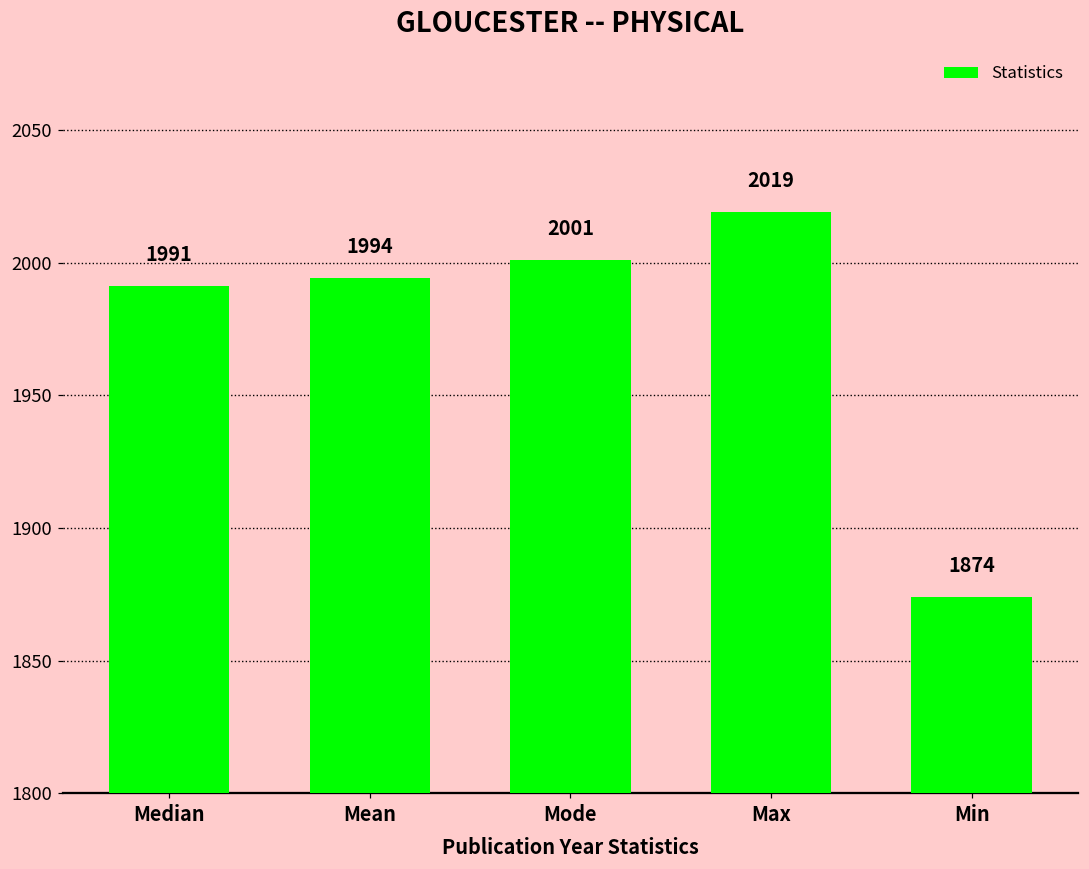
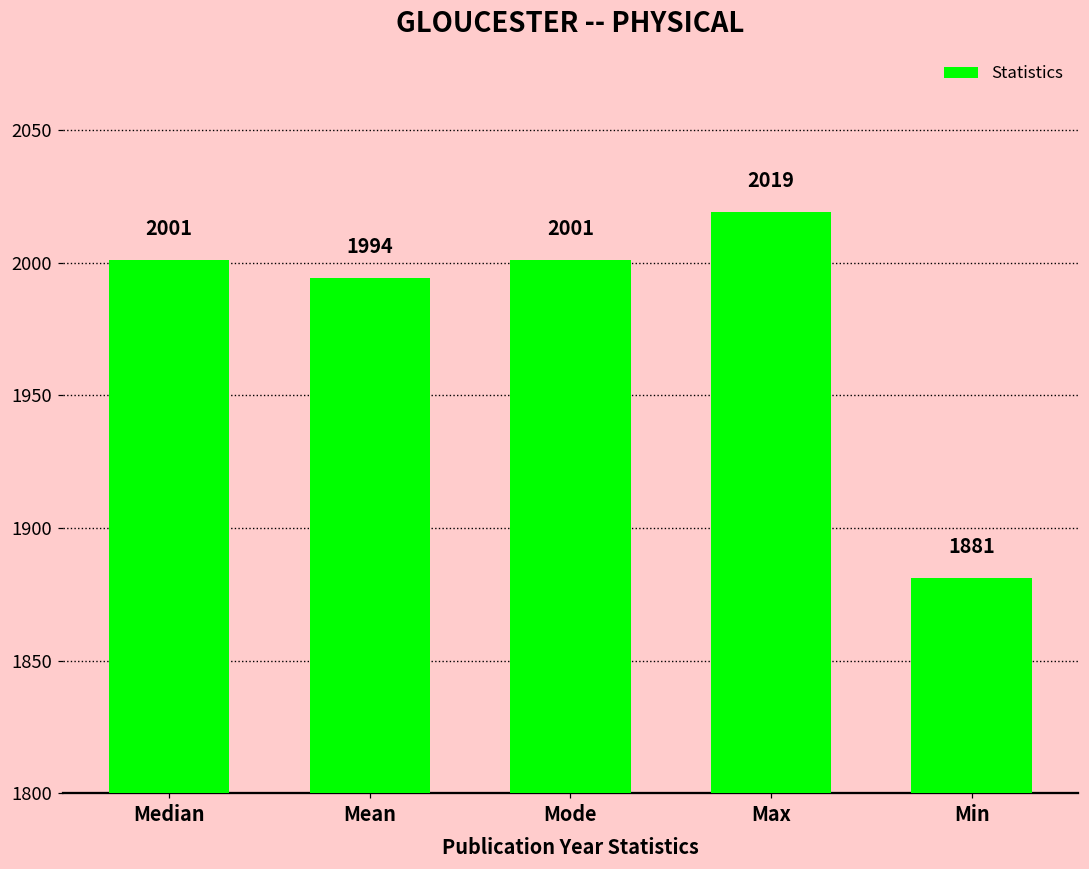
Median: 1991 -> 2001
Min: 1874 -> 1881
